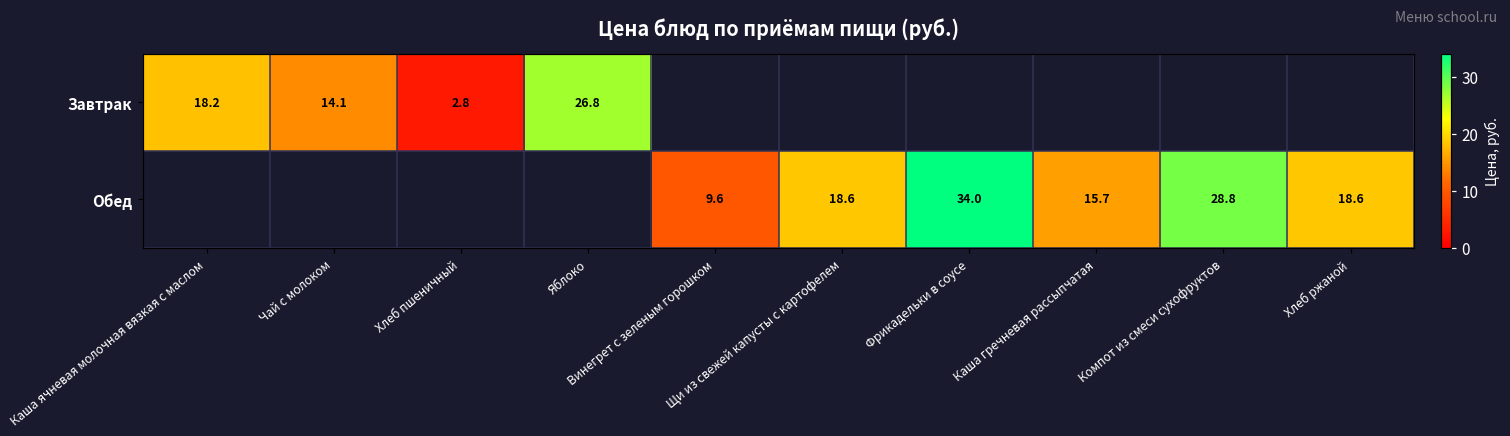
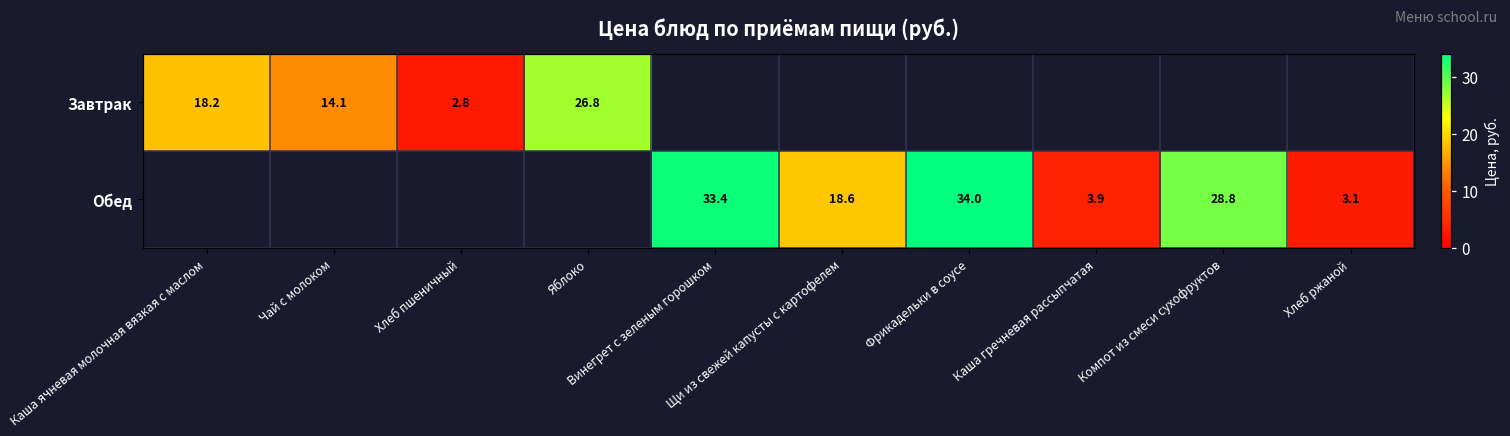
Обед, Винегрет с зеленым горошком: 9.6 -> 33.4
Обед, Каша гречневая рассыпчатая: 15.7 -> 3.9
Обед, Хлеб ржаной: 18.6 -> 3.1
